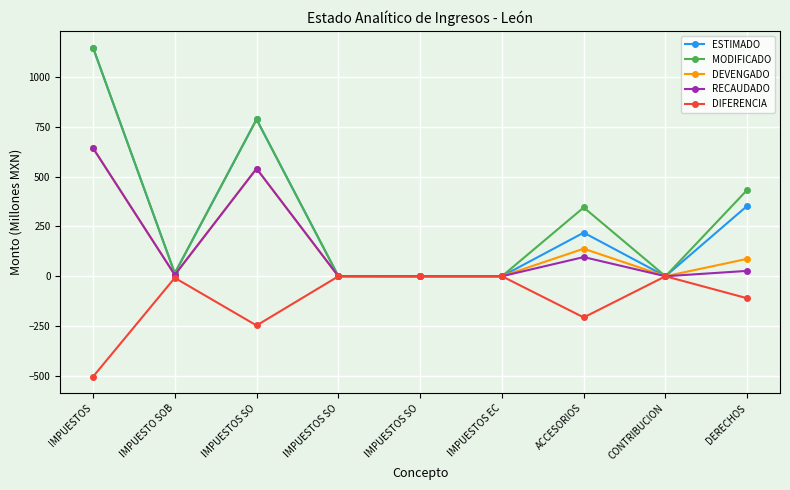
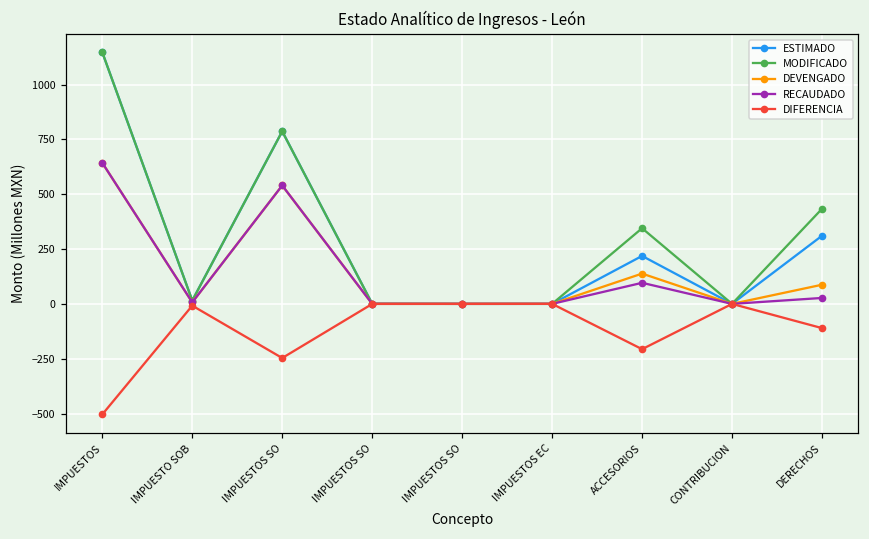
ESTIMADO, DERECHOS: 350 -> 310
